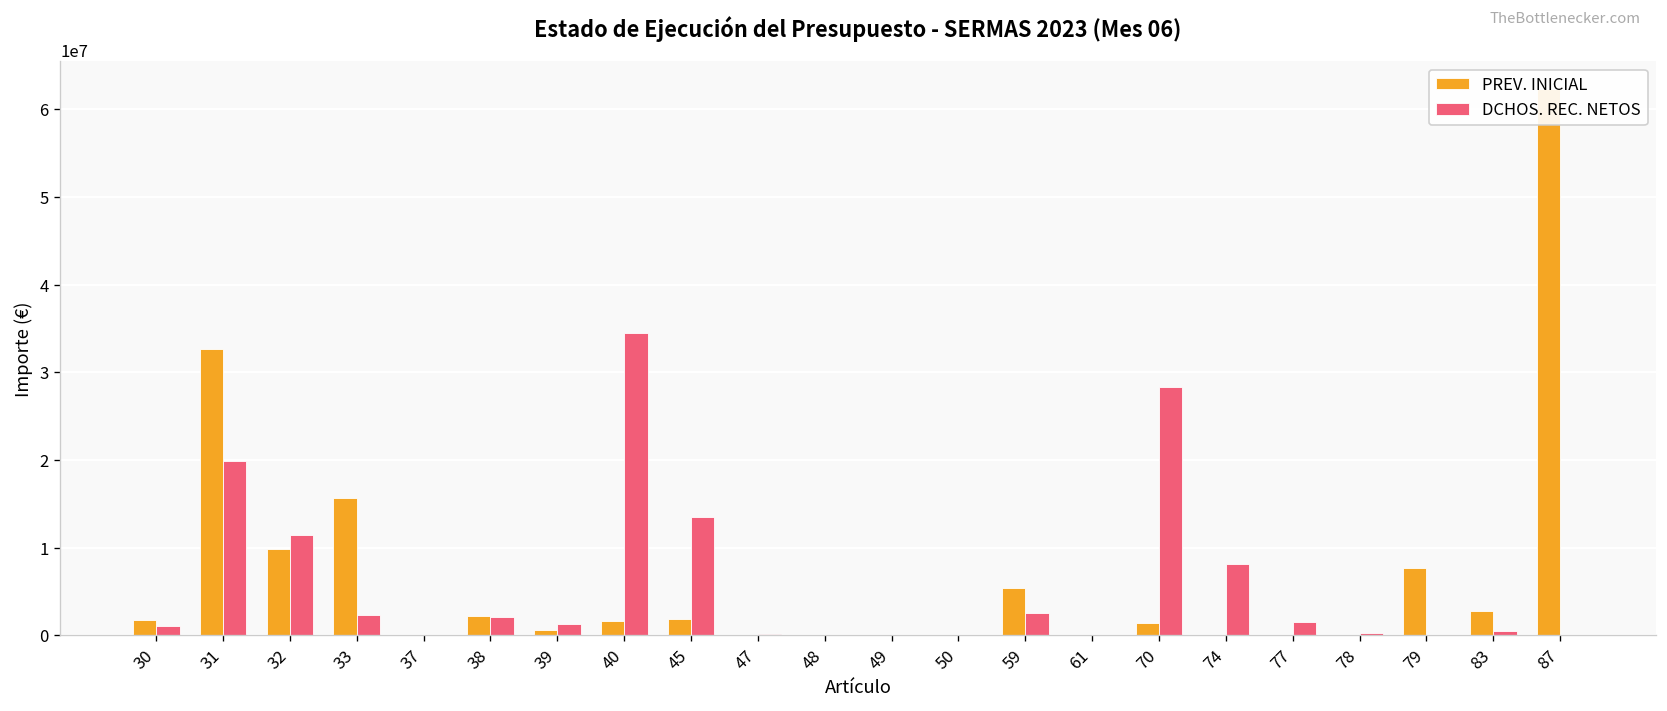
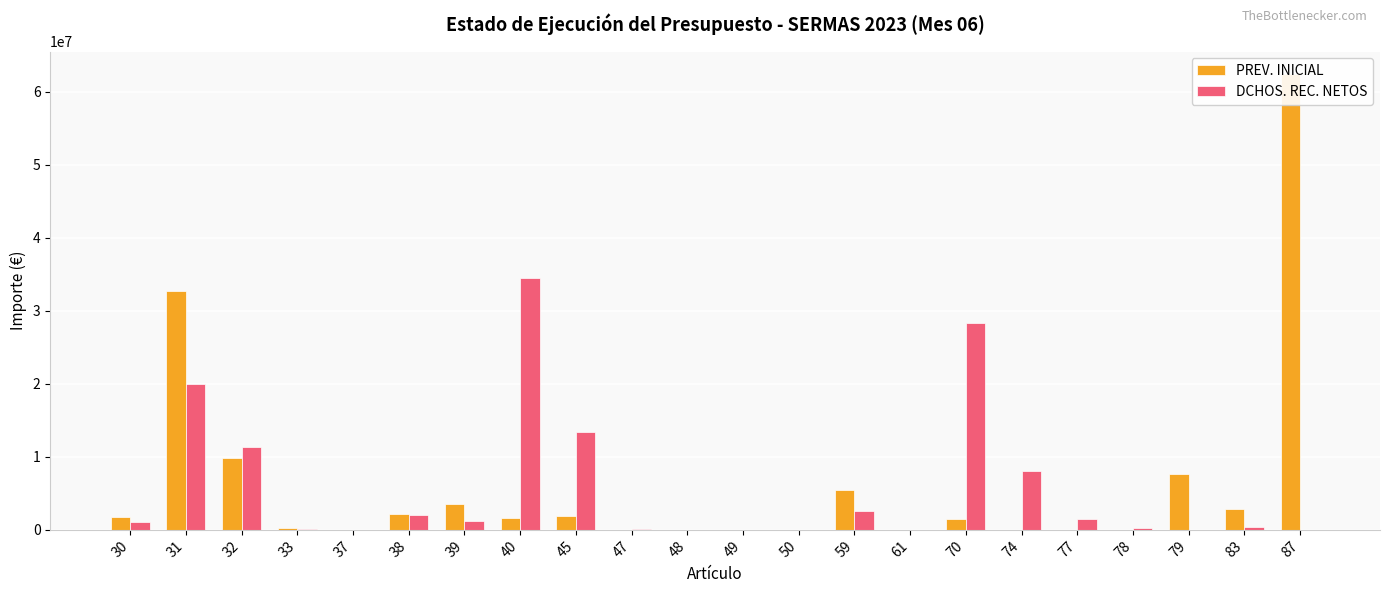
PREV. INICIAL, 33: 16000000 -> 0
DCHOS. REC. NETOS, 33: 2000000 -> 0
PREV. INICIAL, 39: 1000000 -> 4000000
